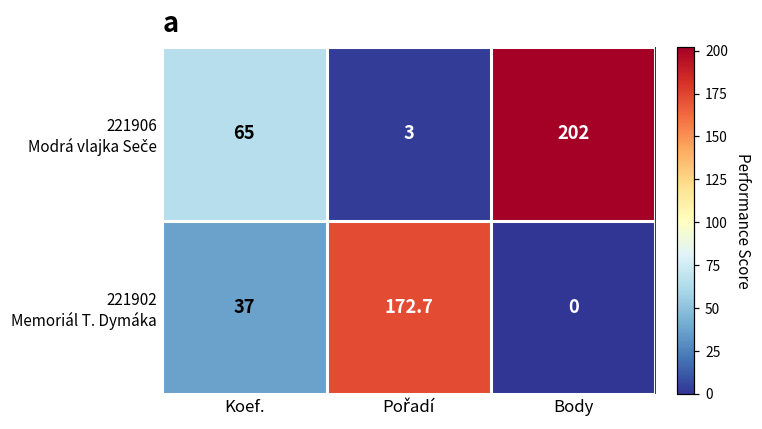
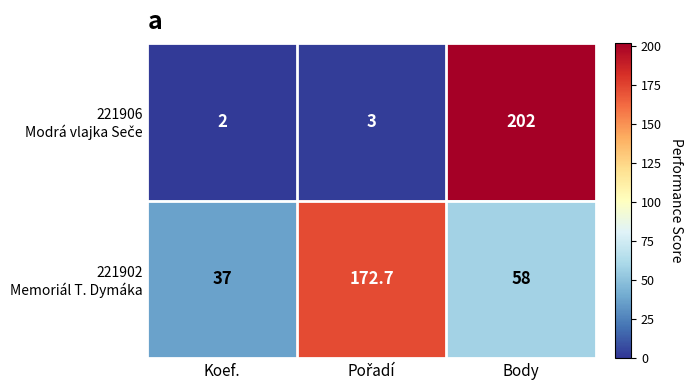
221906 Modrá vlajka Seče, Koef.: 65 -> 2
221902 Memoriál T. Dymáka, Body: 0 -> 58
